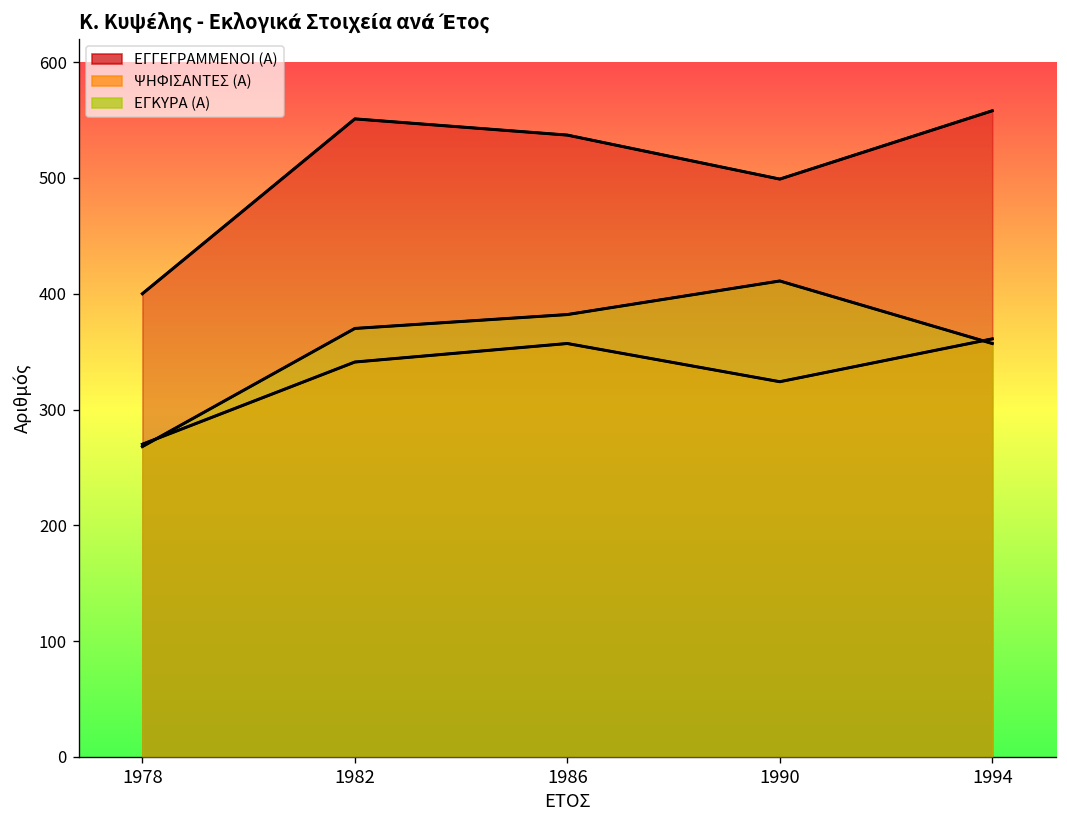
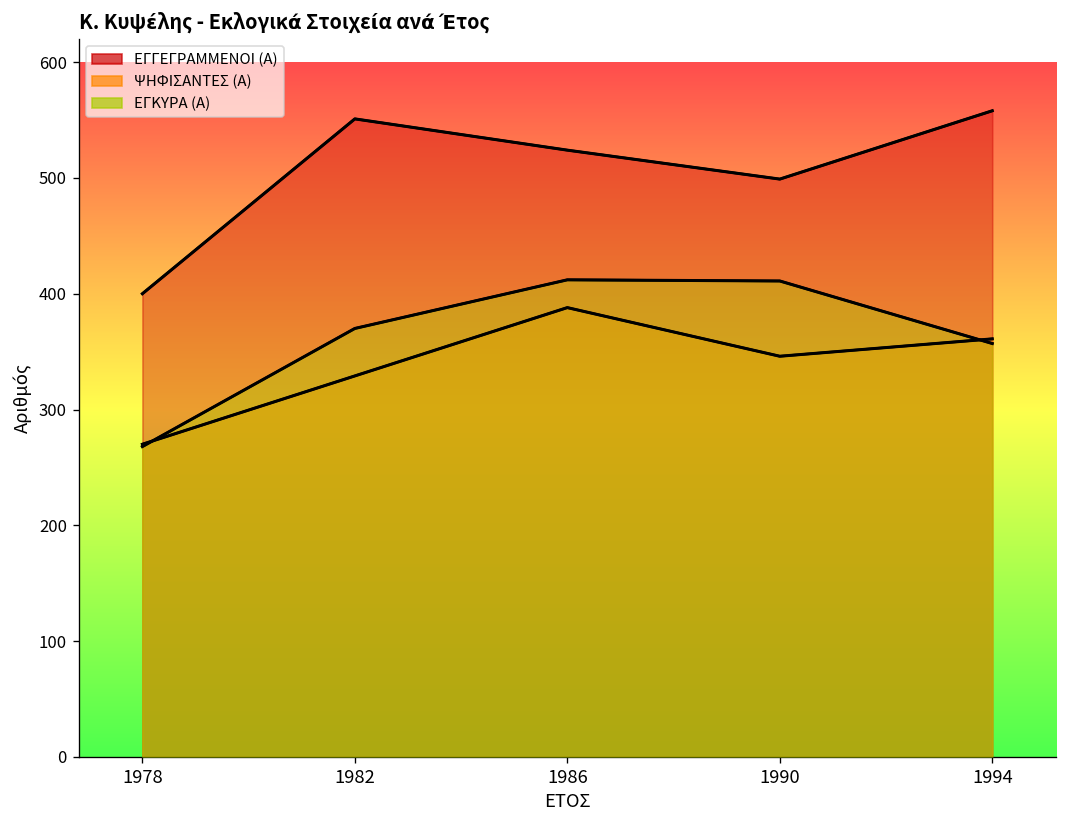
ΨΗΦΙΣΑΝΤΕΣ (Α), 1982: 340 -> 330
ΕΓΓΕΓΡΑΜΜΕΝΟΙ (Α), 1986: 540 -> 520
ΨΗΦΙΣΑΝΤΕΣ (Α), 1986: 360 -> 390
ΕΓΚΥΡΑ (Α), 1986: 380 -> 410
ΨΗΦΙΣΑΝΤΕΣ (Α), 1990: 320 -> 350
